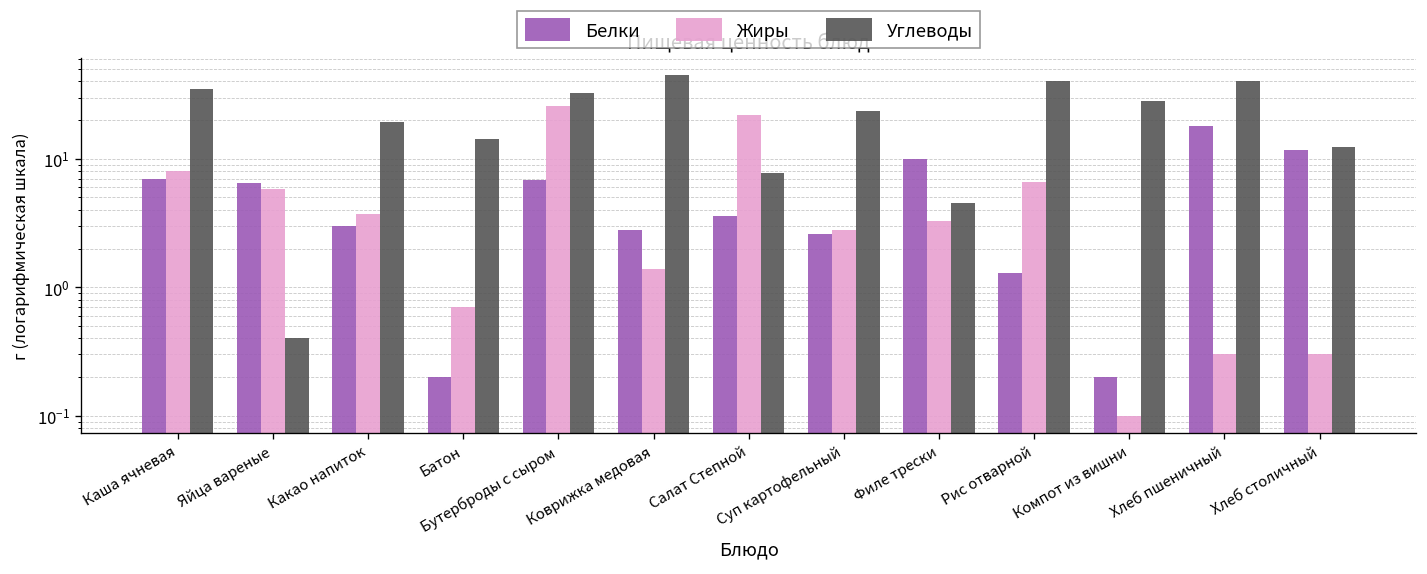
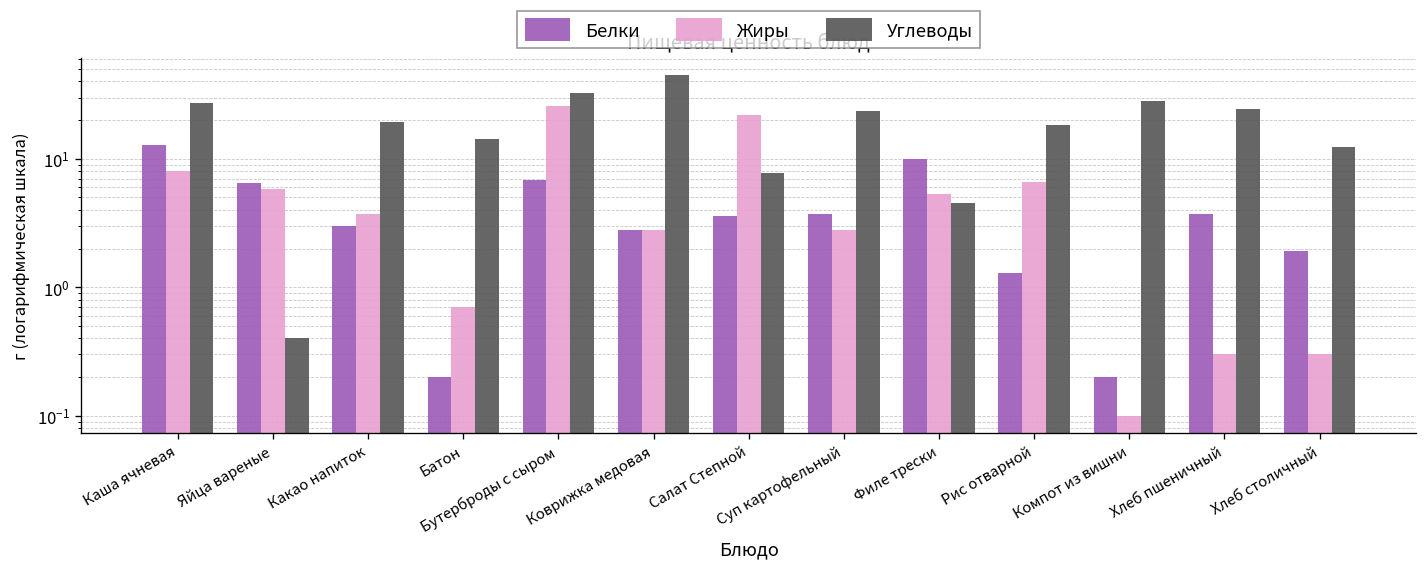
Белки, Каша ячневая: 7 -> 13
Углеводы, Каша ячневая: 35 -> 27
Жиры, Коврижка медовая: 1.4 -> 2.8
Белки, Суп картофельный: 2.6 -> 3.7
Жиры, Филе трески: 3.3 -> 5
Углеводы, Рис отварной: 41 -> 19
Белки, Хлеб пшеничный: 18 -> 3.7
Углеводы, Хлеб пшеничный: 41 -> 24
Белки, Хлеб столичный: 12 -> 1.9
